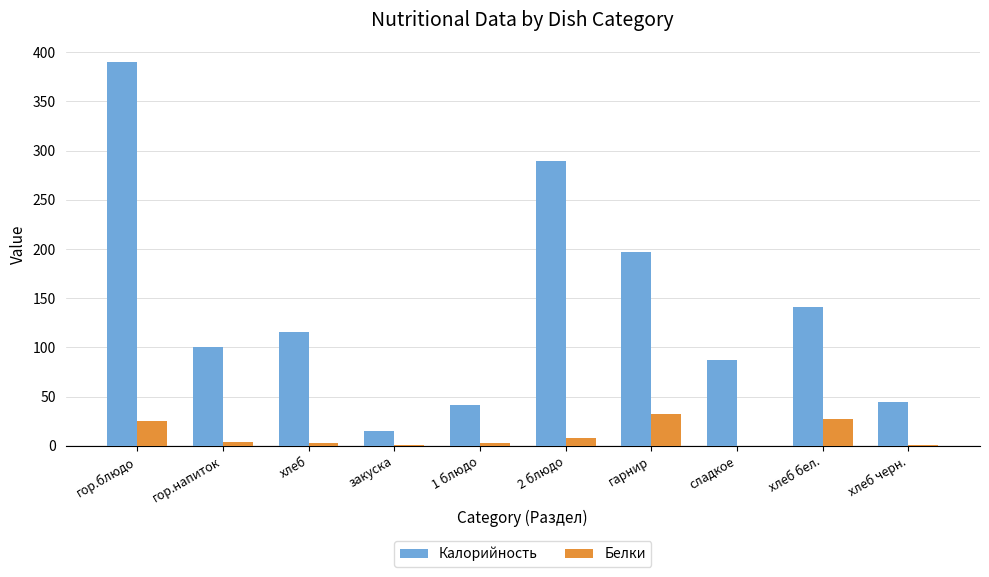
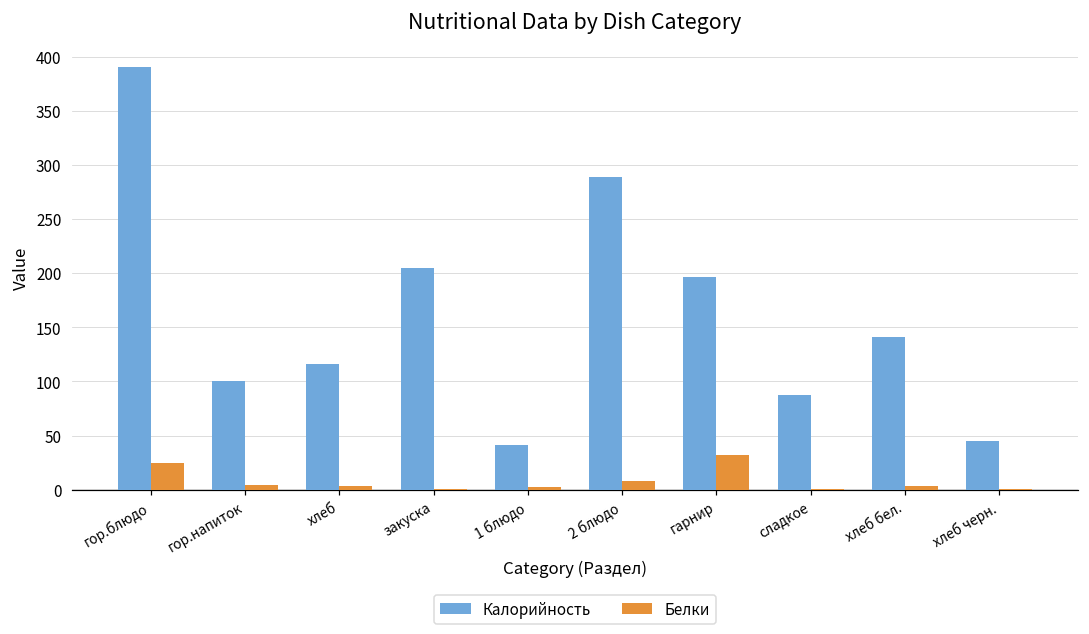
Калорийность, закуска: 20 -> 210
Белки, хлеб бел.: 30 -> 0
